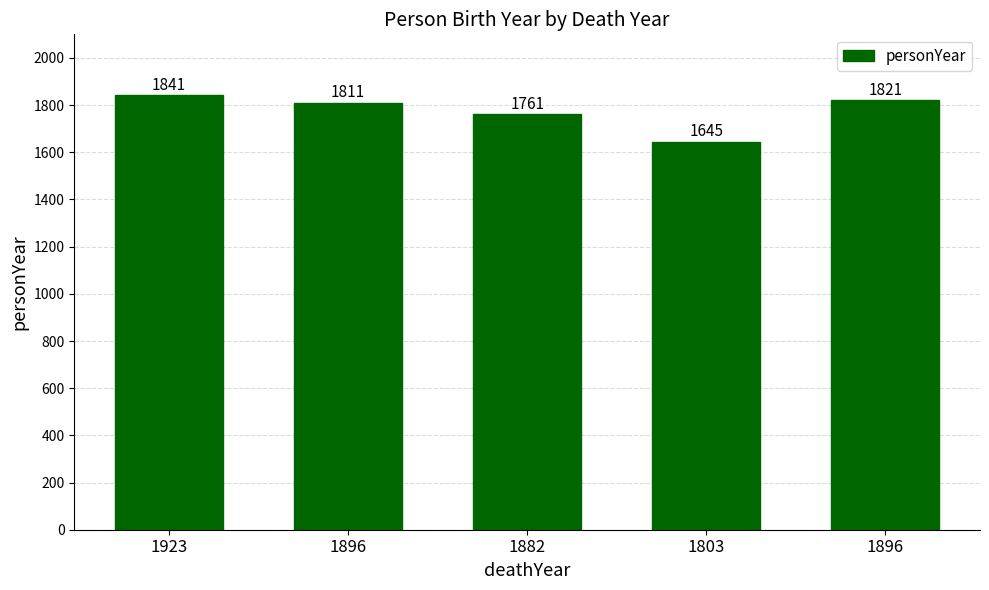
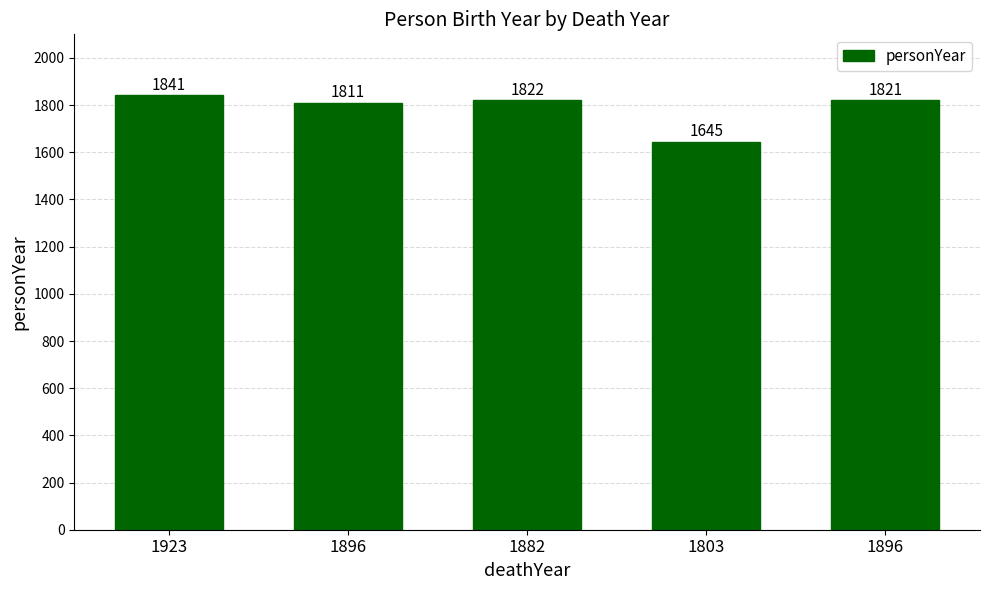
1882: 1761 -> 1822
